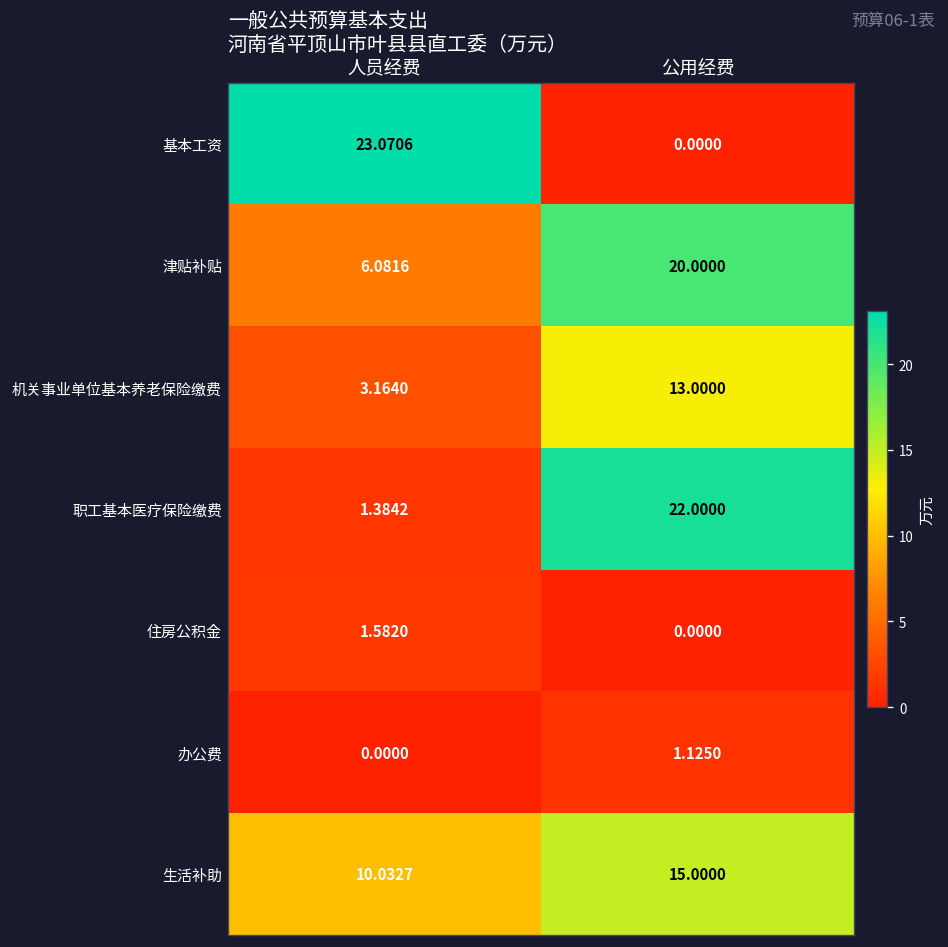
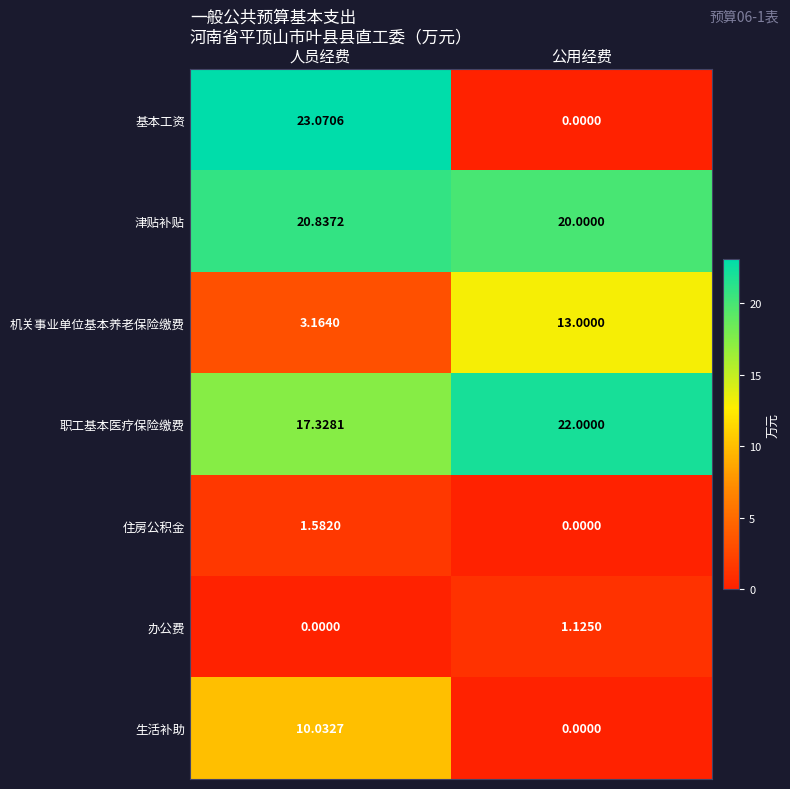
津贴补贴, 人员经费: 6.0816 -> 20.8372
职工基本医疗保险缴费, 人员经费: 1.3842 -> 17.3281
生活补助, 公用经费: 15.0000 -> 0.0000
